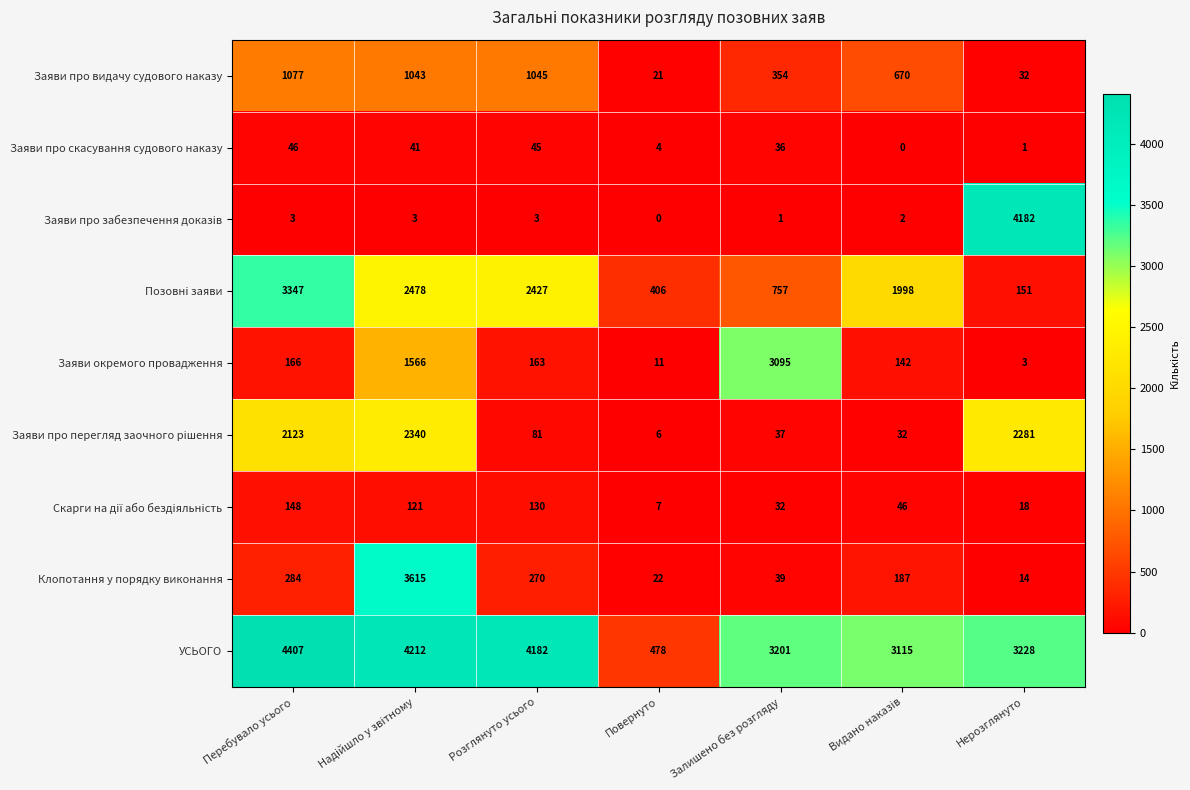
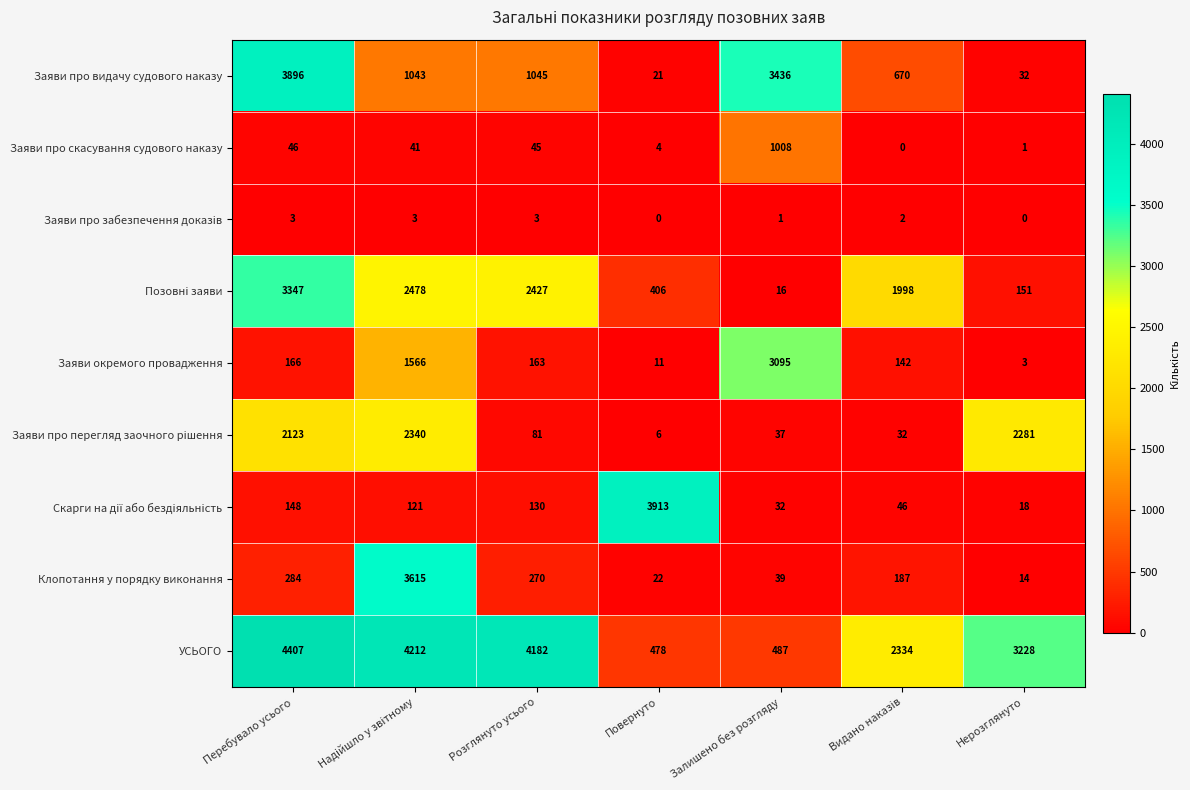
Заяви про видачу судового наказу, Перебувало усього: 1077 -> 3896
Заяви про видачу судового наказу, Залишено без розгляду: 354 -> 3436
Заяви про скасування судового наказу, Залишено без розгляду: 36 -> 1008
Заяви про забезпечення доказів, Нерозглянуто: 4182 -> 0
Позовні заяви, Залишено без розгляду: 757 -> 16
Скарги на дії або бездіяльність, Повернуто: 7 -> 3913
УСЬОГО, Залишено без розгляду: 3201 -> 487
УСЬОГО, Видано наказів: 3115 -> 2334
